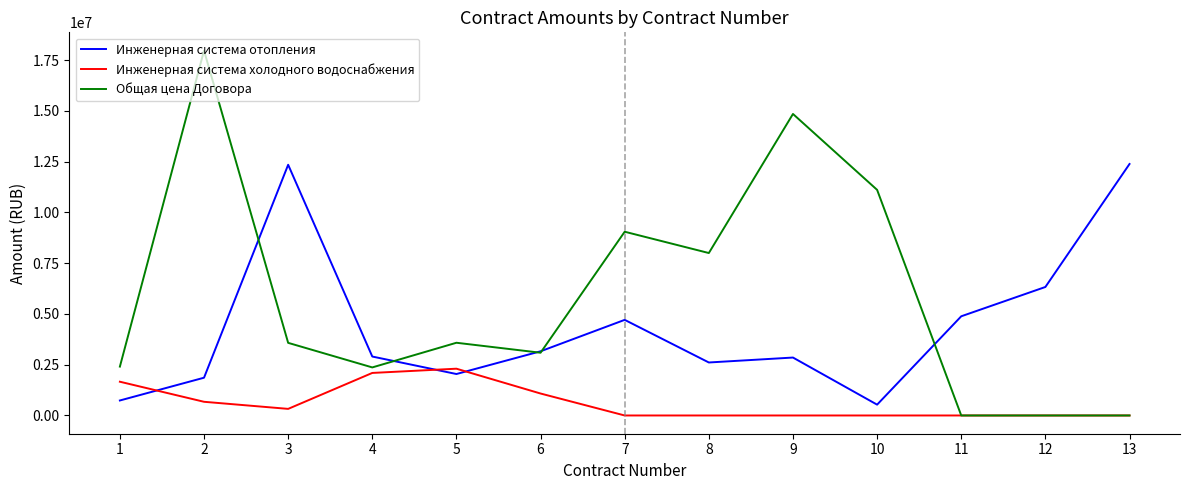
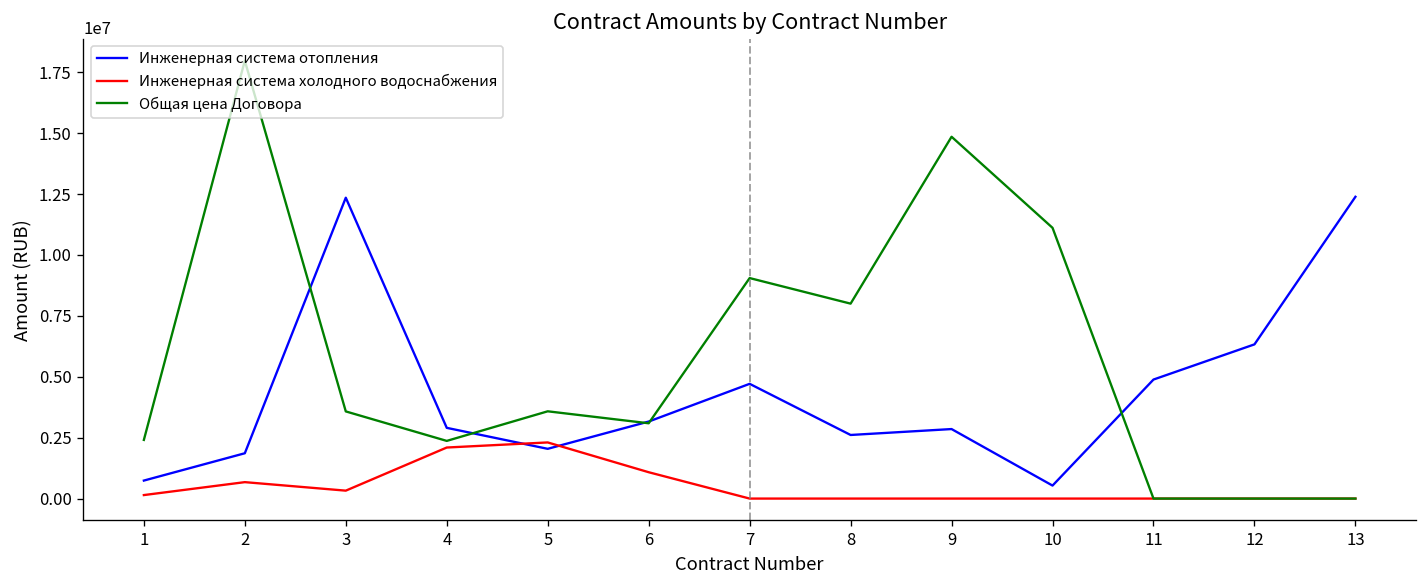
Инженерная система холодного водоснабжения, 1: 1700000 -> 100000
